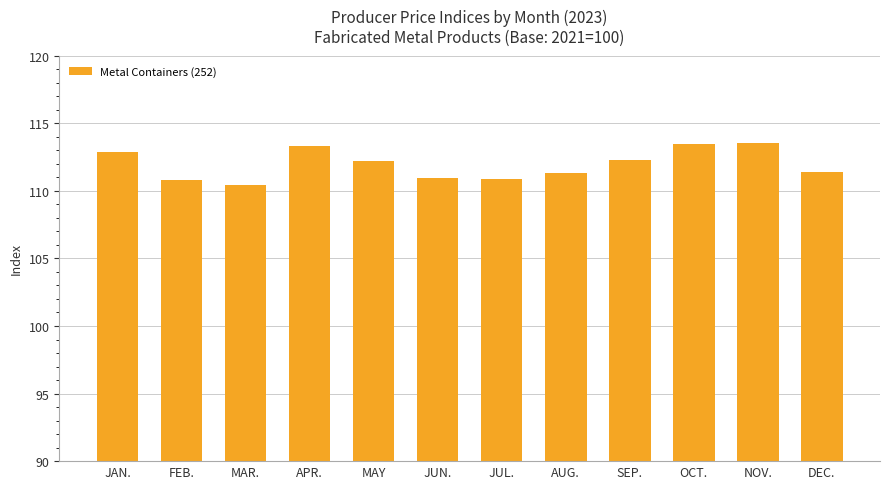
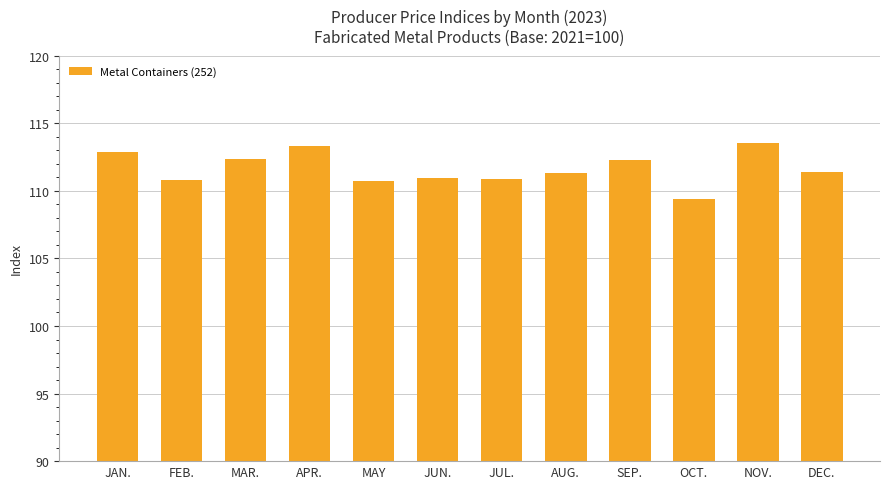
MAR.: 110.4 -> 112.4
MAY: 112.2 -> 110.7
OCT.: 113.5 -> 109.4
